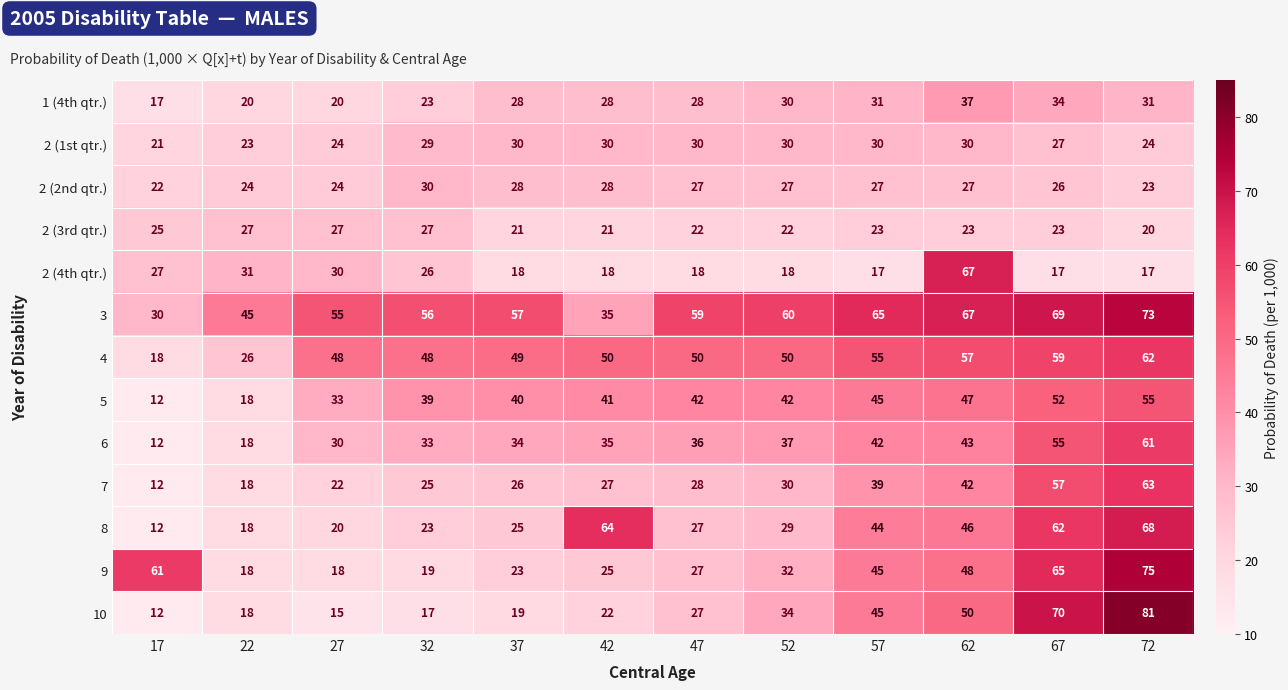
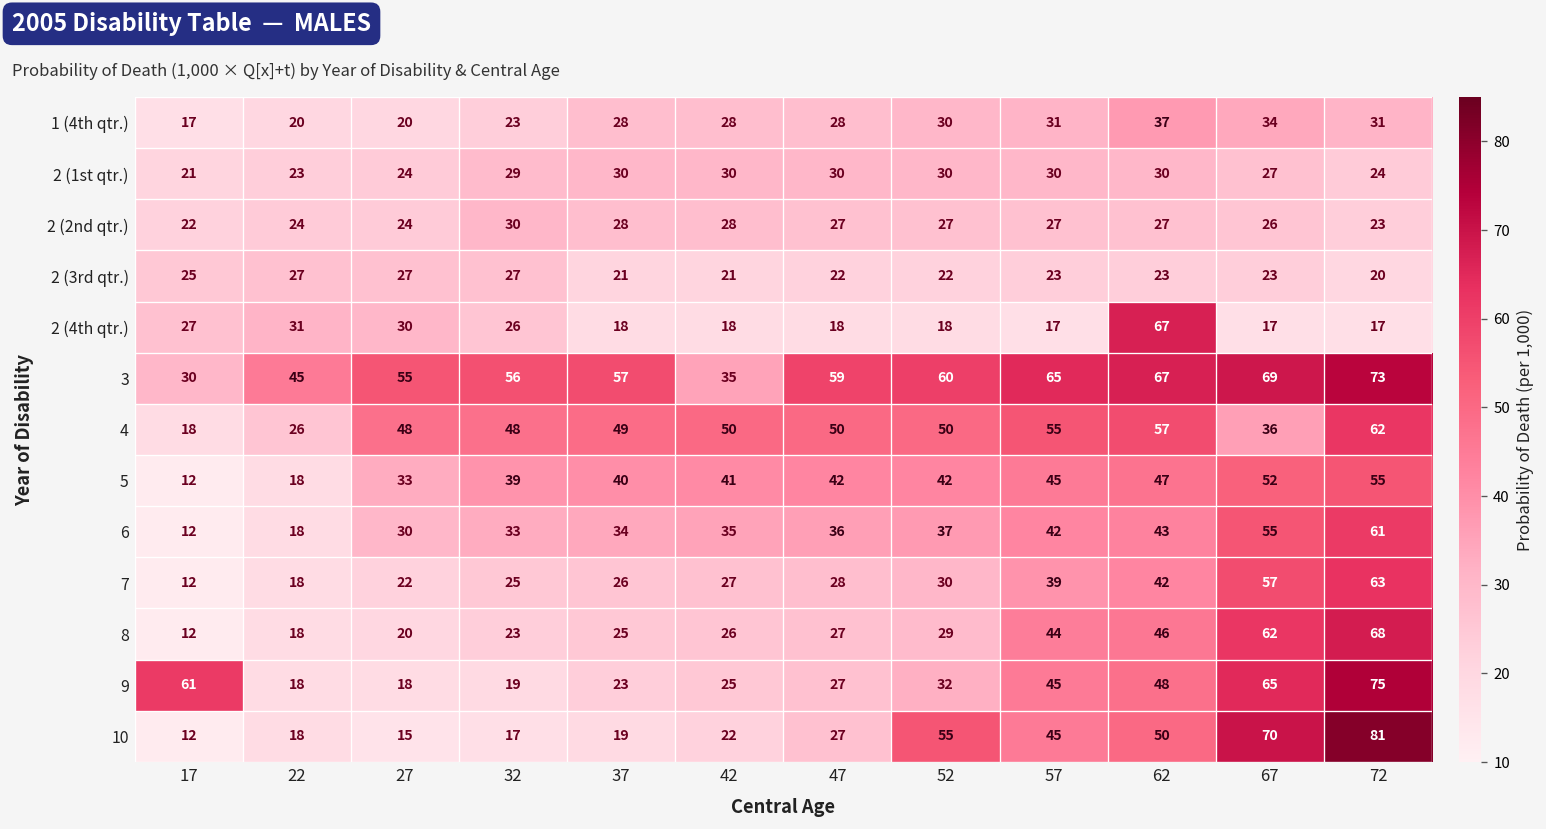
4, 67: 59 -> 36
8, 42: 64 -> 26
10, 52: 34 -> 55
